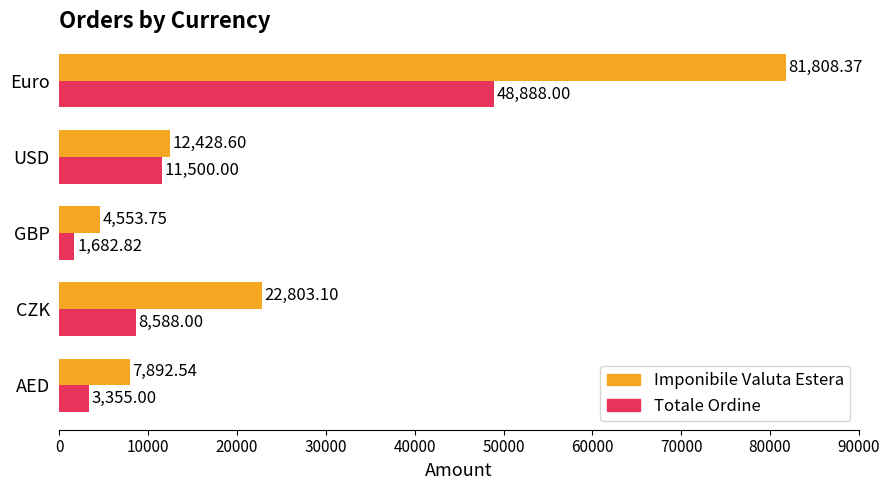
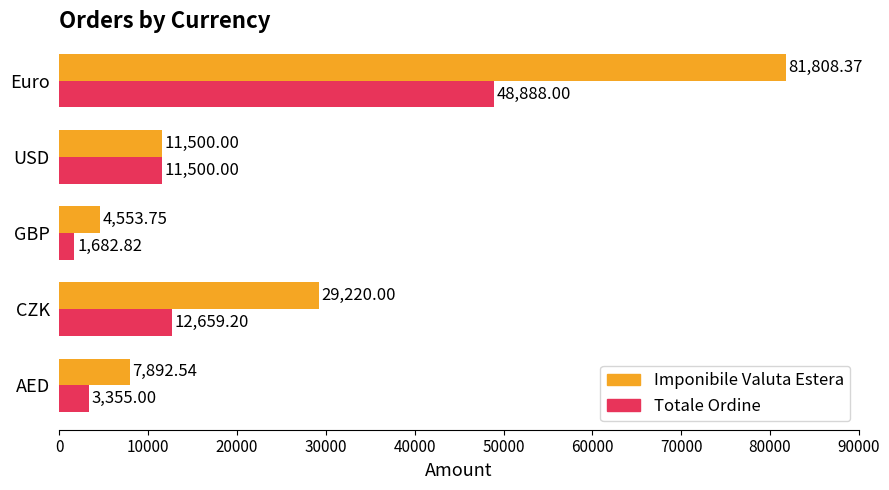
Imponibile Valuta Estera, USD: 12,428.60 -> 11,500.00
Imponibile Valuta Estera, CZK: 22,803.10 -> 29,220.00
Totale Ordine, CZK: 8,588.00 -> 12,659.20
